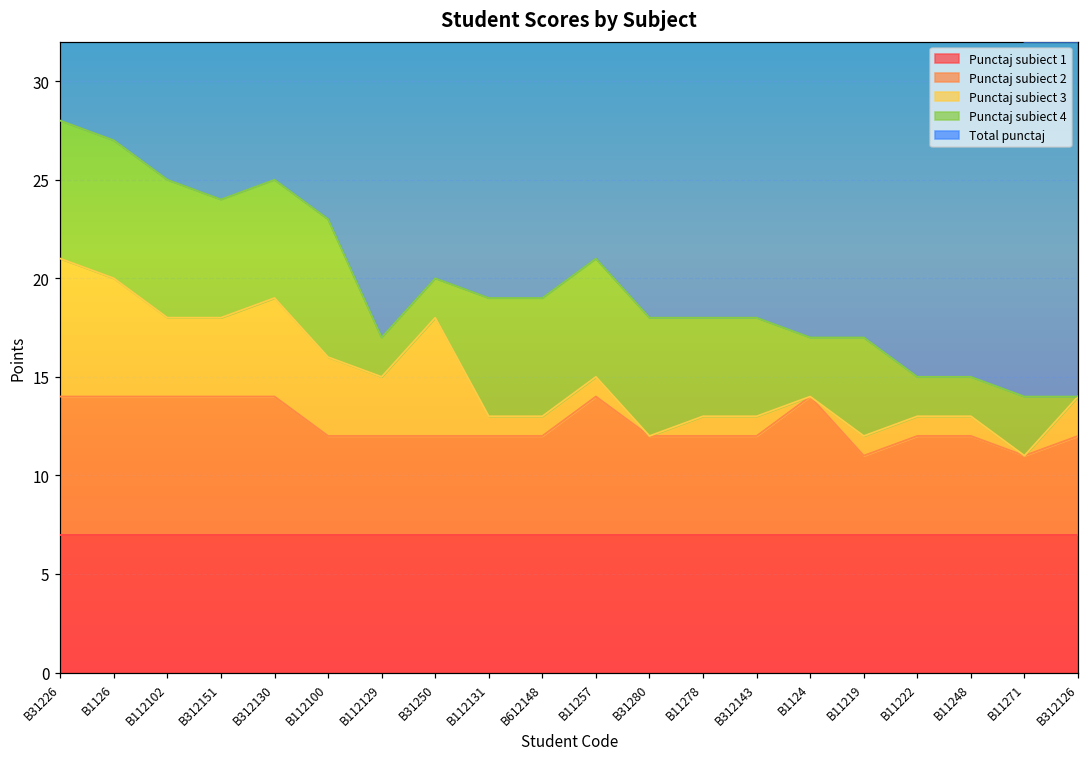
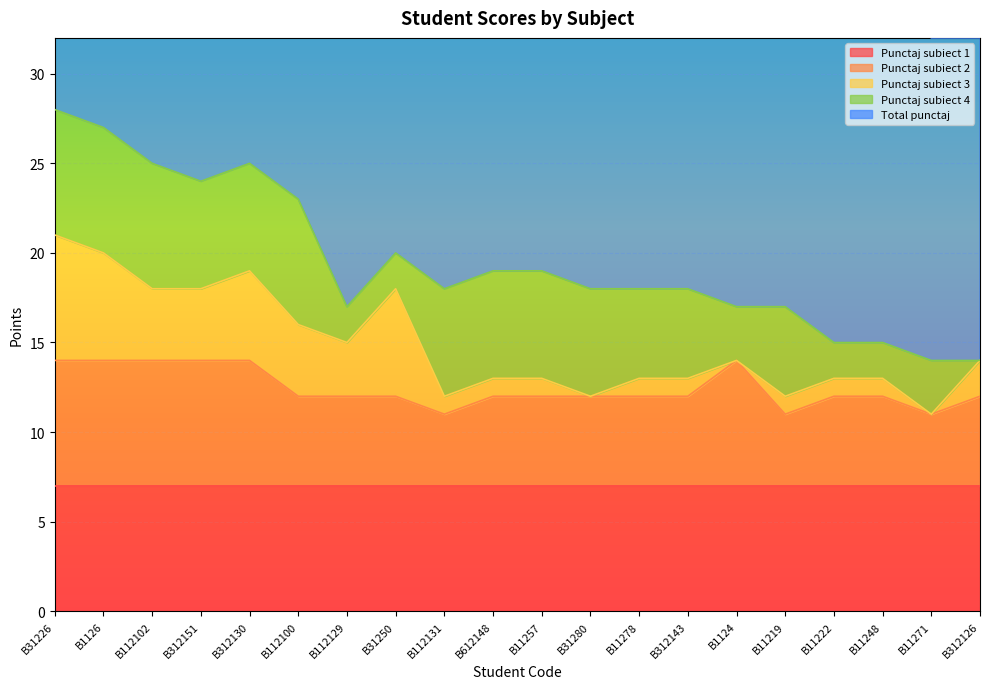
Punctaj subiect 2, B112131: 12.0 -> 11.0
Punctaj subiect 2, B11257: 14.0 -> 12.0
